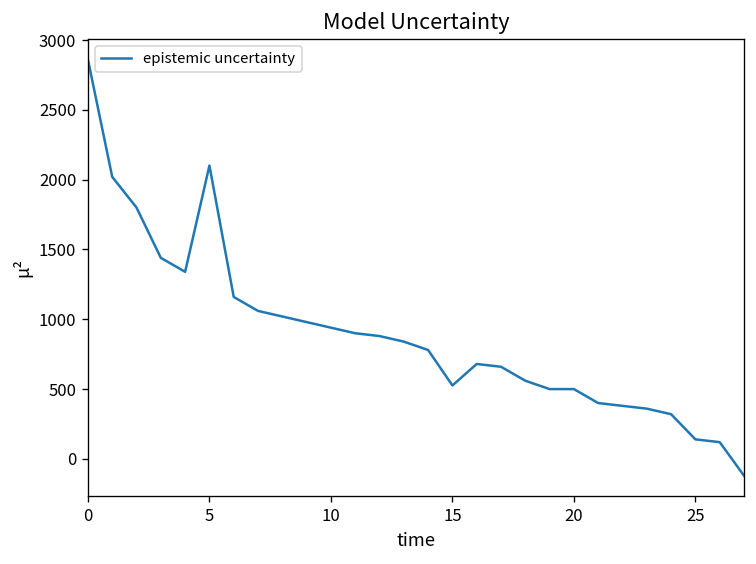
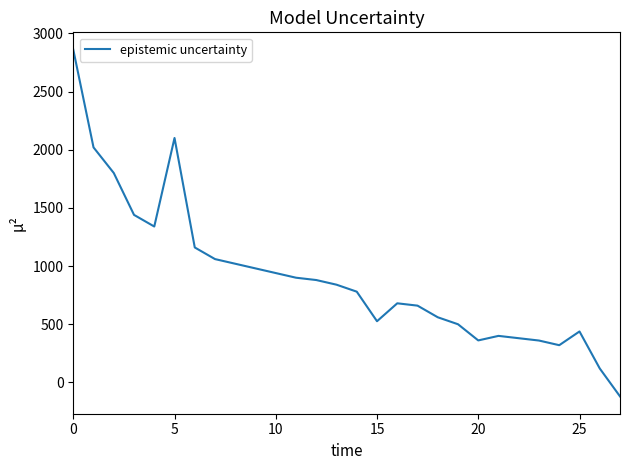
20: 500 -> 360
25: 140 -> 440
